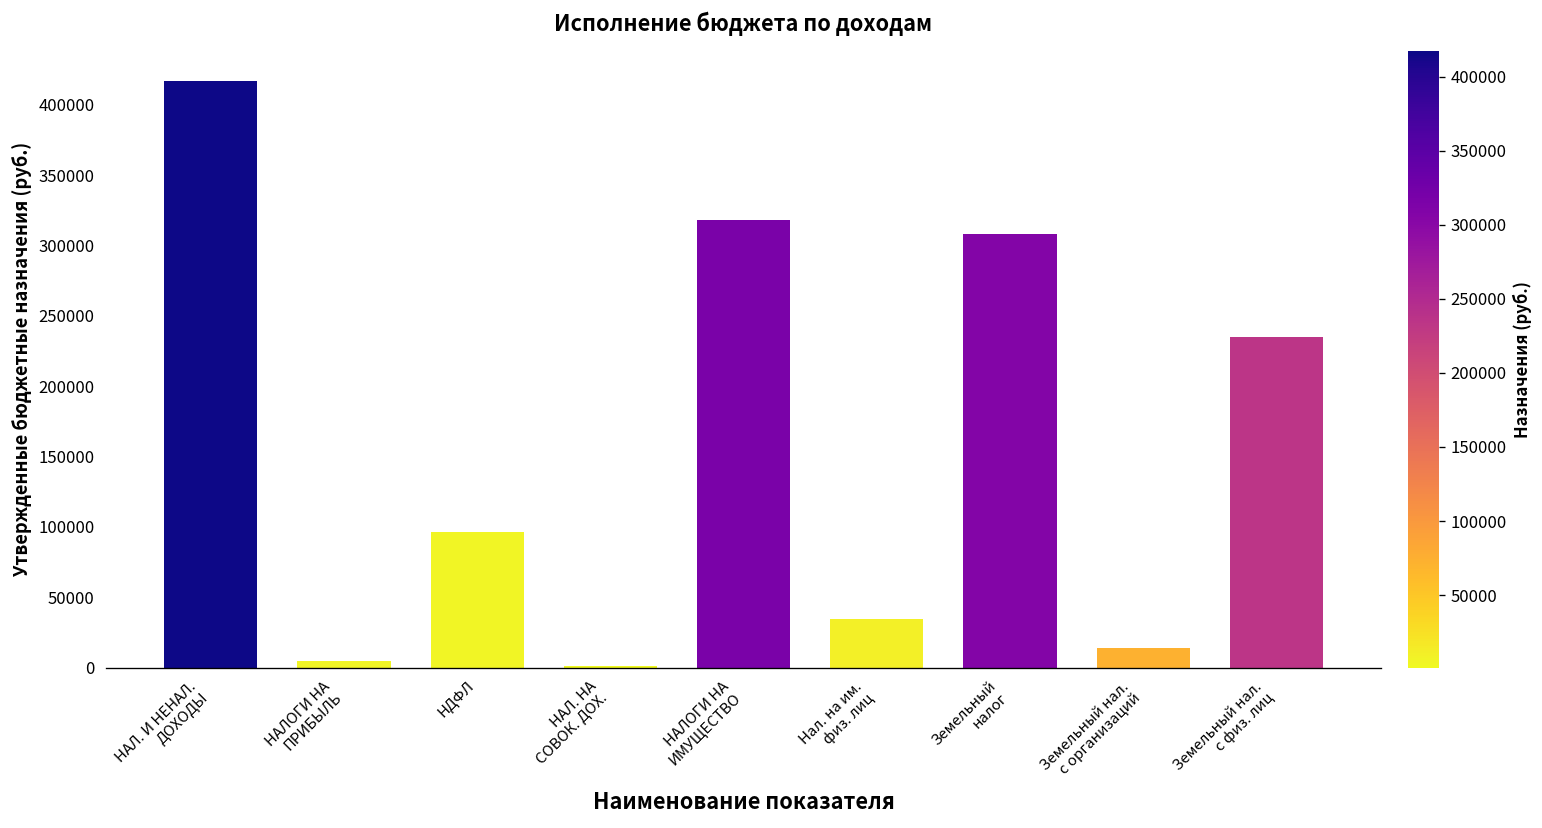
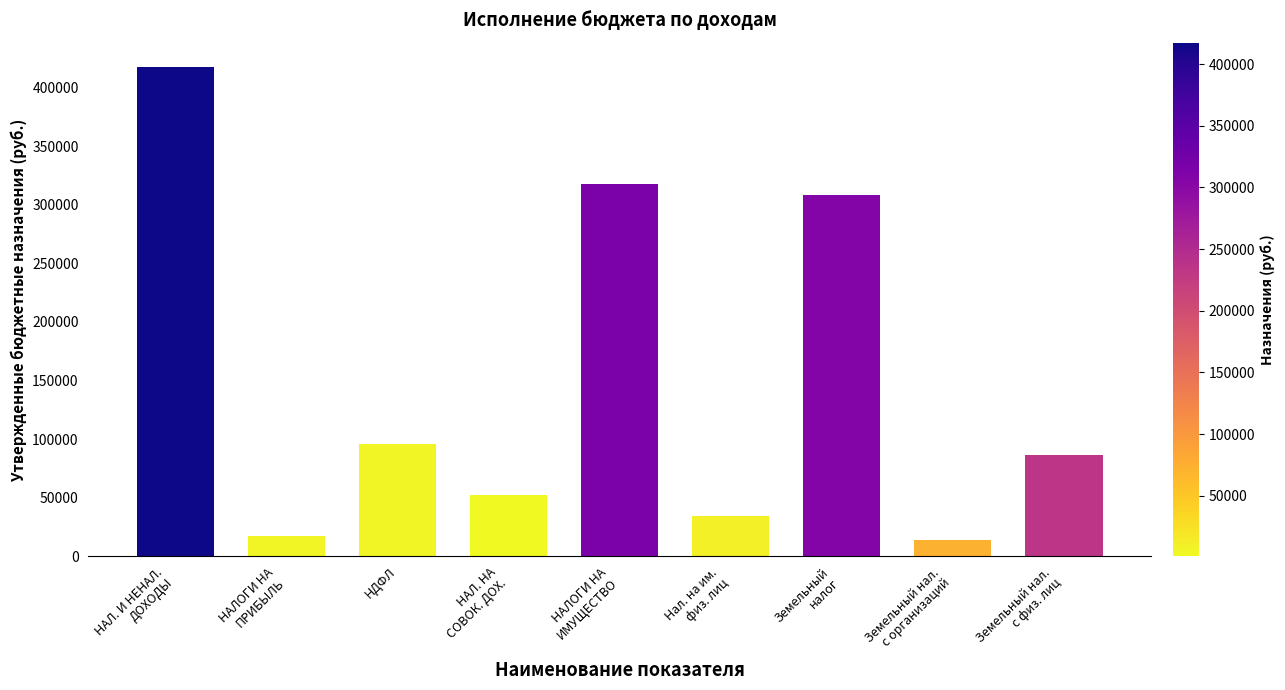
НАЛОГИ НА ПРИБЫЛЬ: 5000 -> 17000
НАЛ. НА СОВОК. ДОХ.: 1000 -> 52000
Земельный нал. с физ. лиц: 235000 -> 87000
